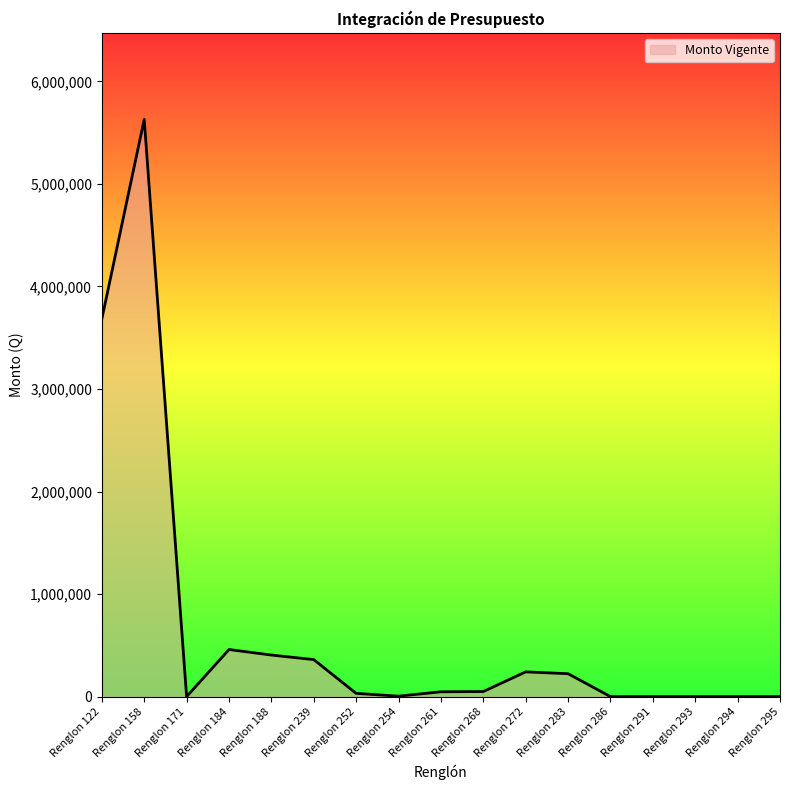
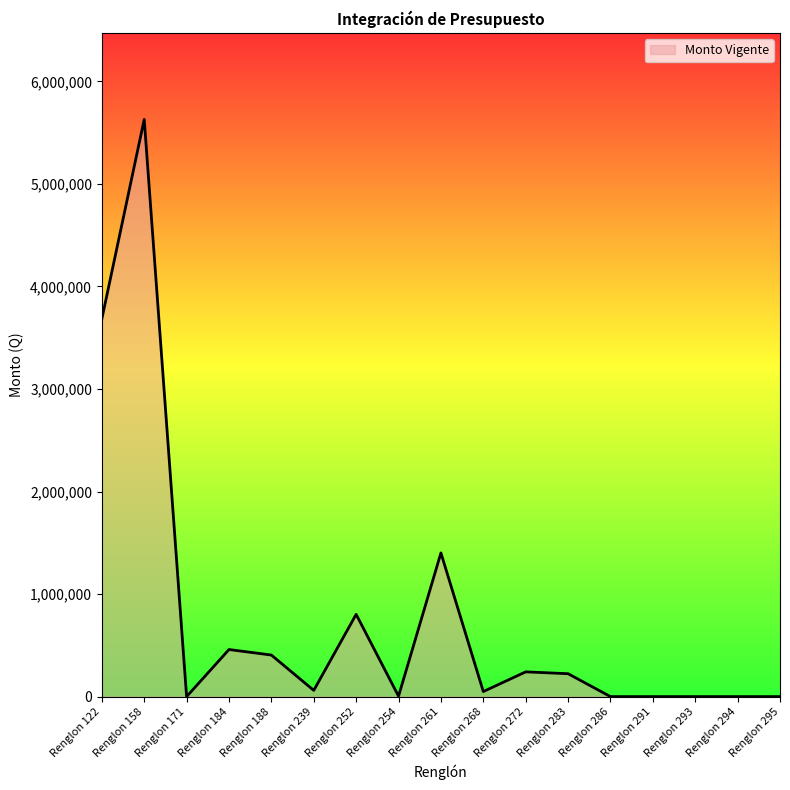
Renglon 239: 360,000 -> 60,000
Renglon 252: 30,000 -> 800,000
Renglon 261: 50,000 -> 1,400,000
